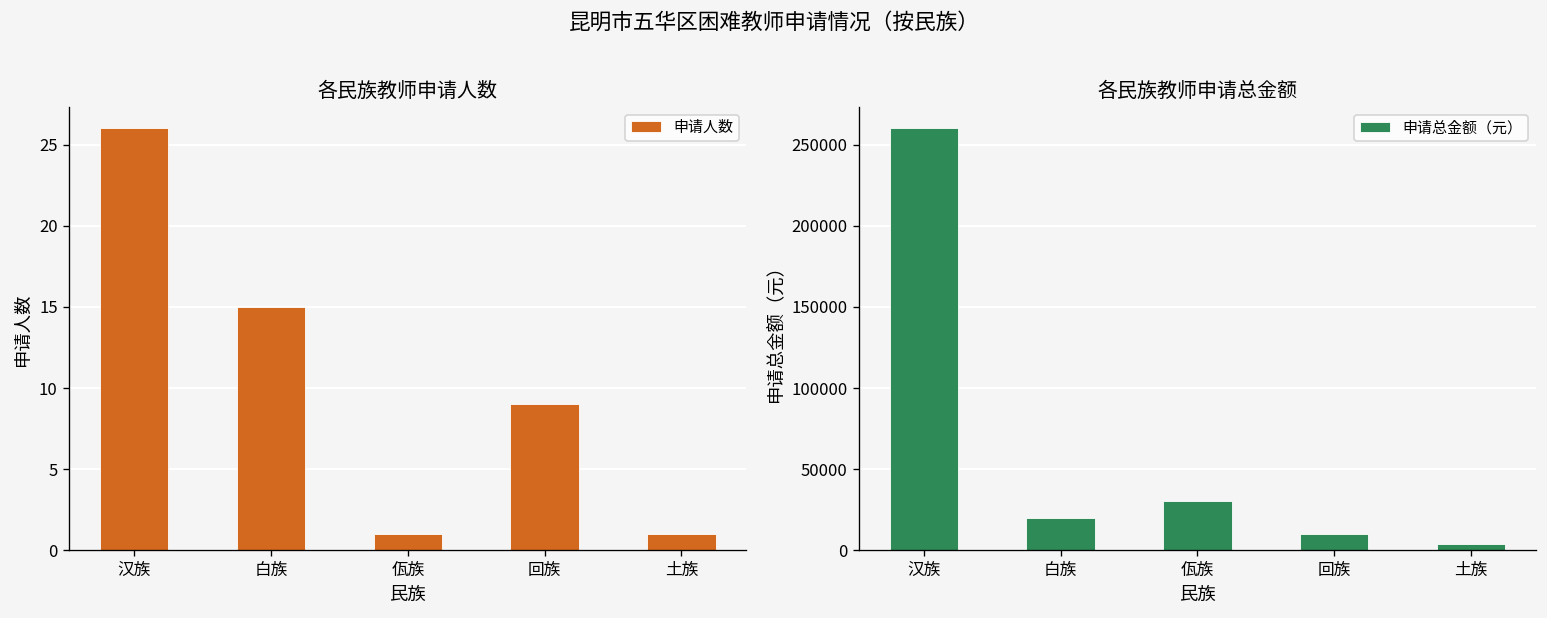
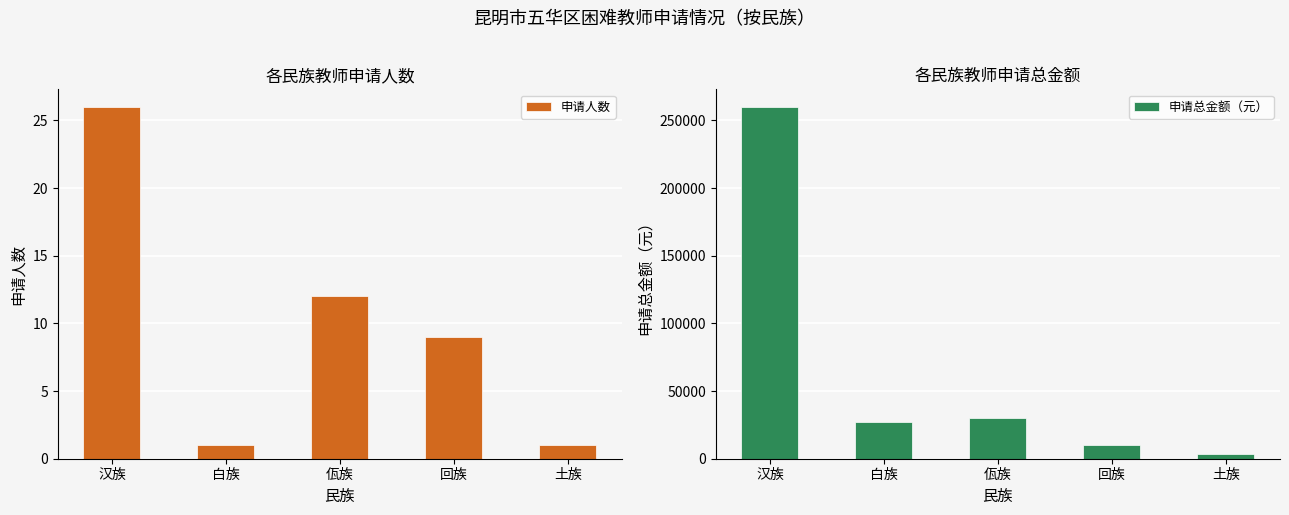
各民族教师申请人数, 白族: 15 -> 1
各民族教师申请人数, 佤族: 1 -> 12
各民族教师申请总金额, 白族: 20000 -> 27000
